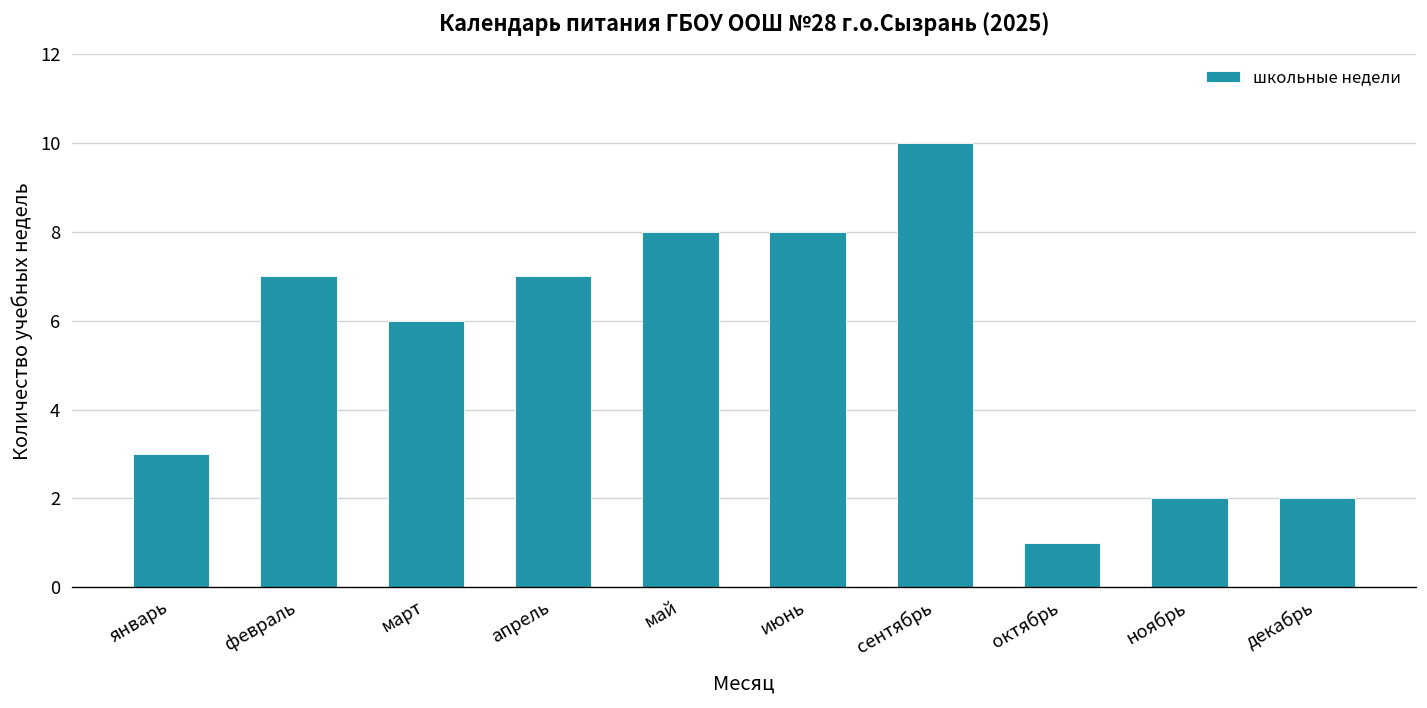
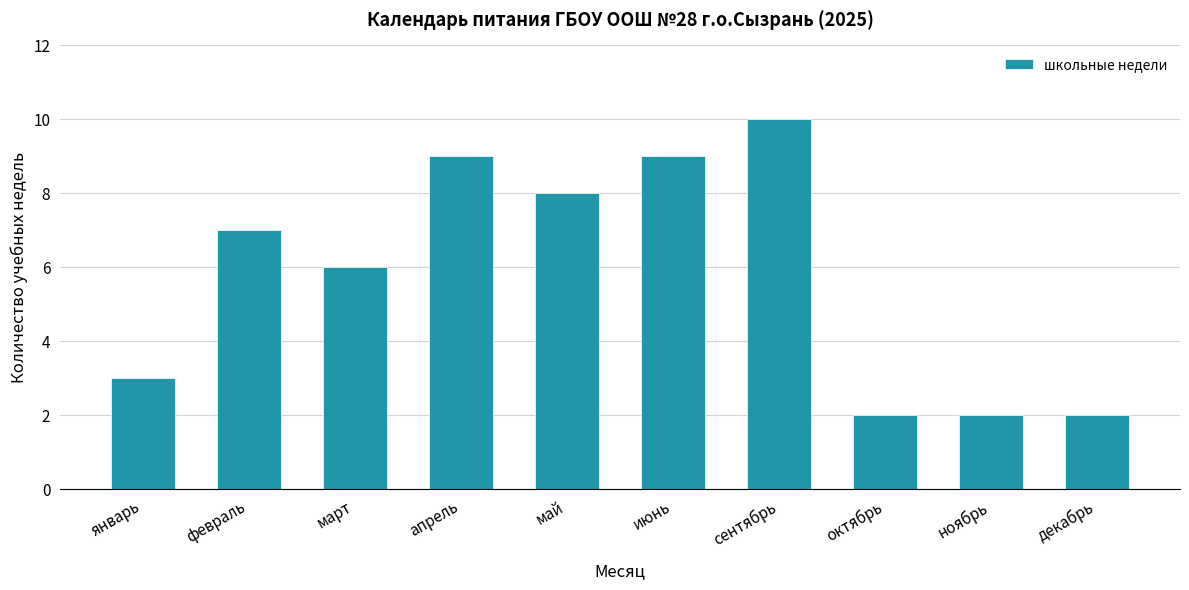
апрель: 7 -> 9
июнь: 8 -> 9
октябрь: 1 -> 2
